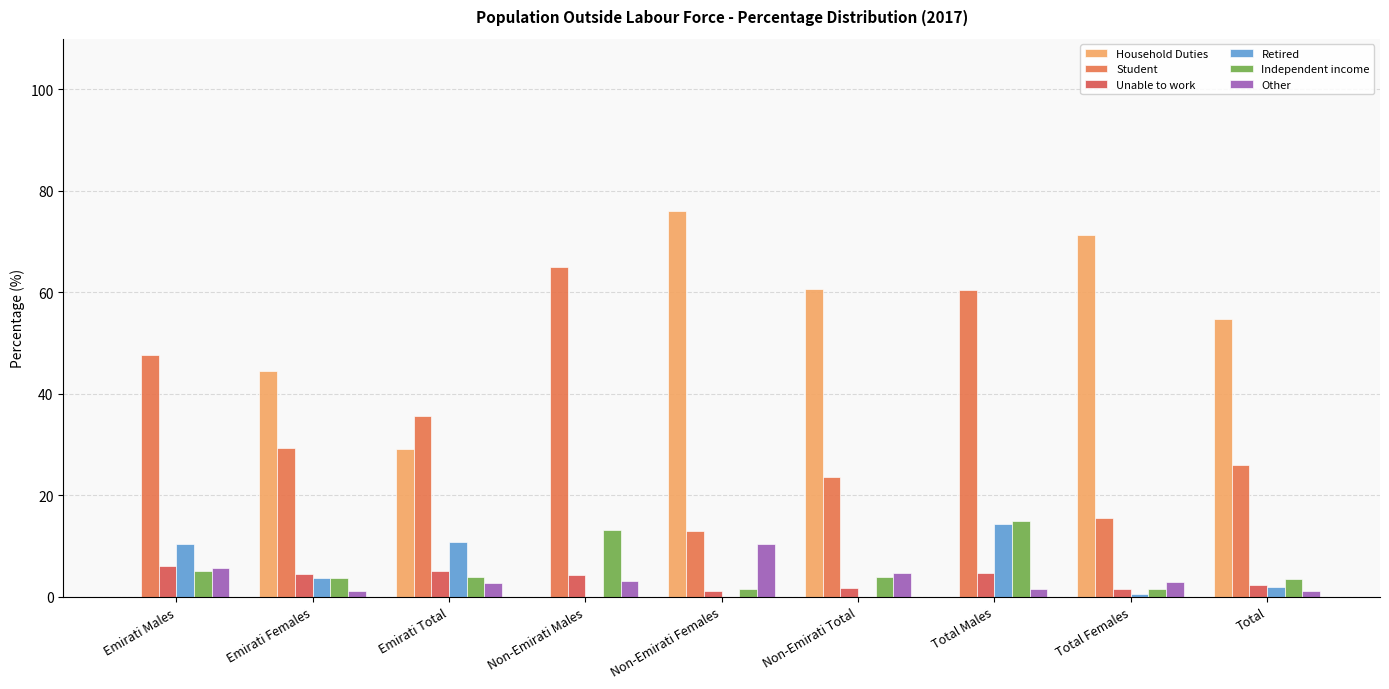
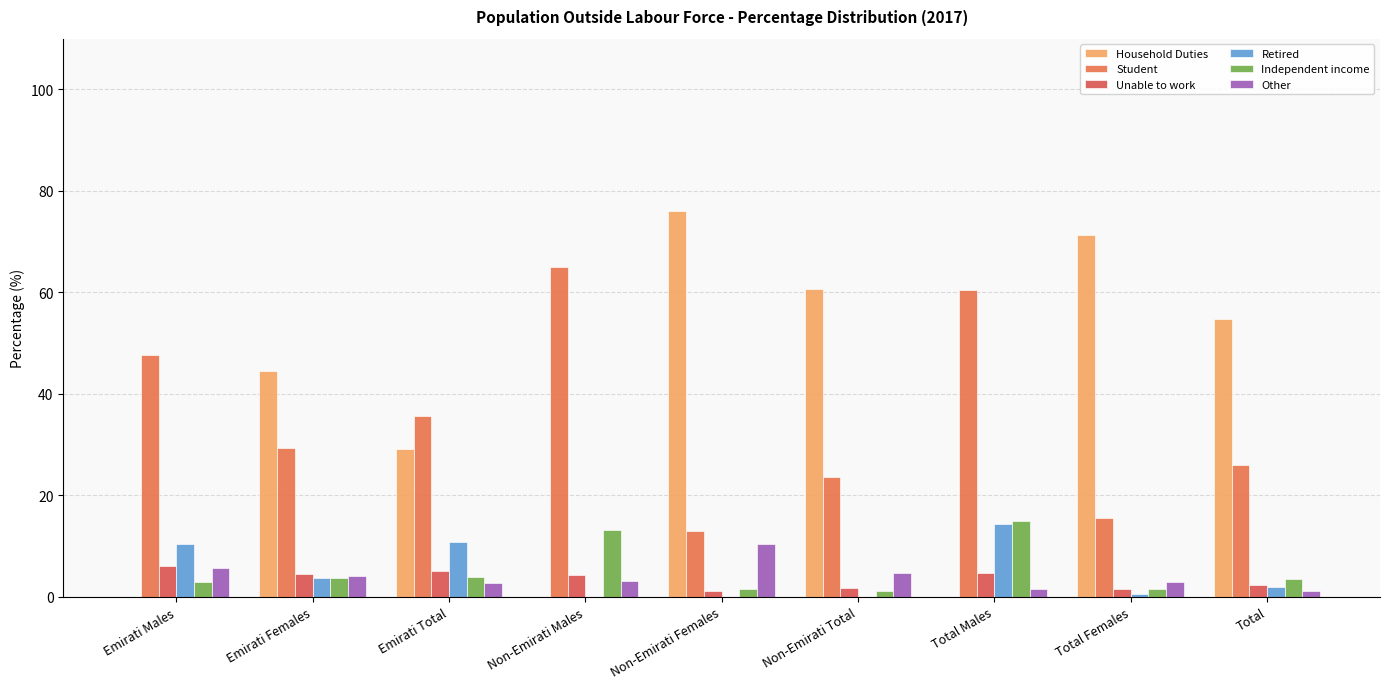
Independent income, Emirati Males: 5 -> 3
Other, Emirati Females: 1 -> 4
Independent income, Non-Emirati Total: 4 -> 1
